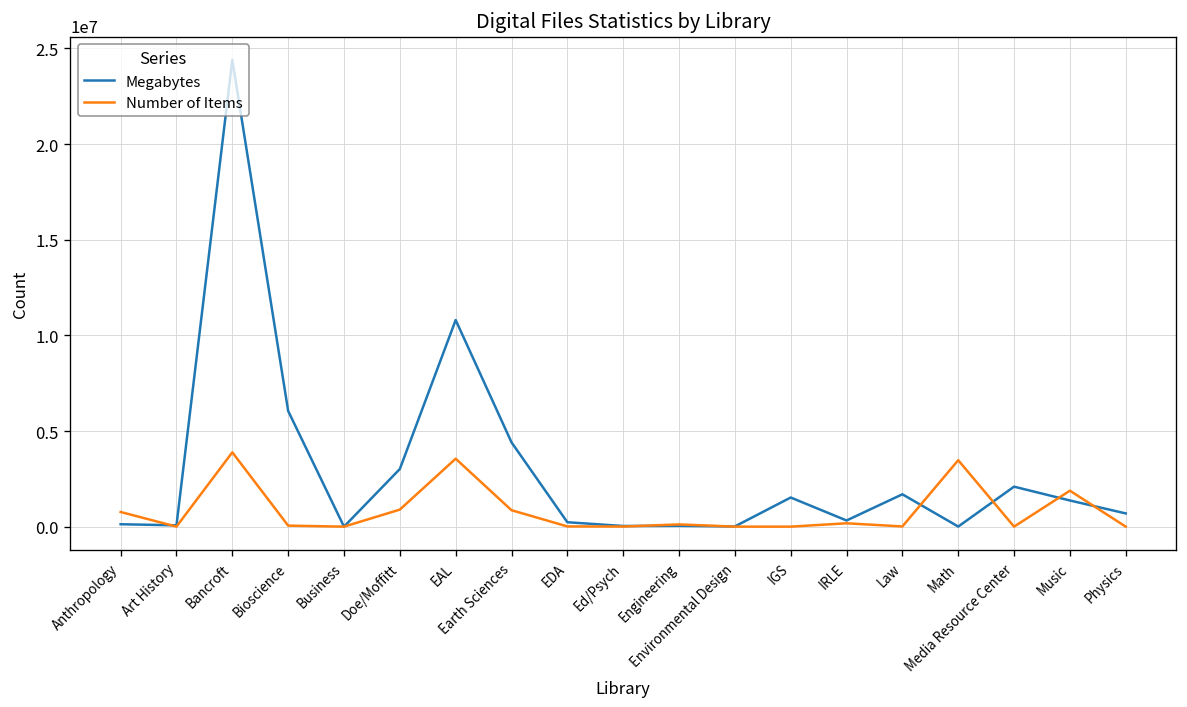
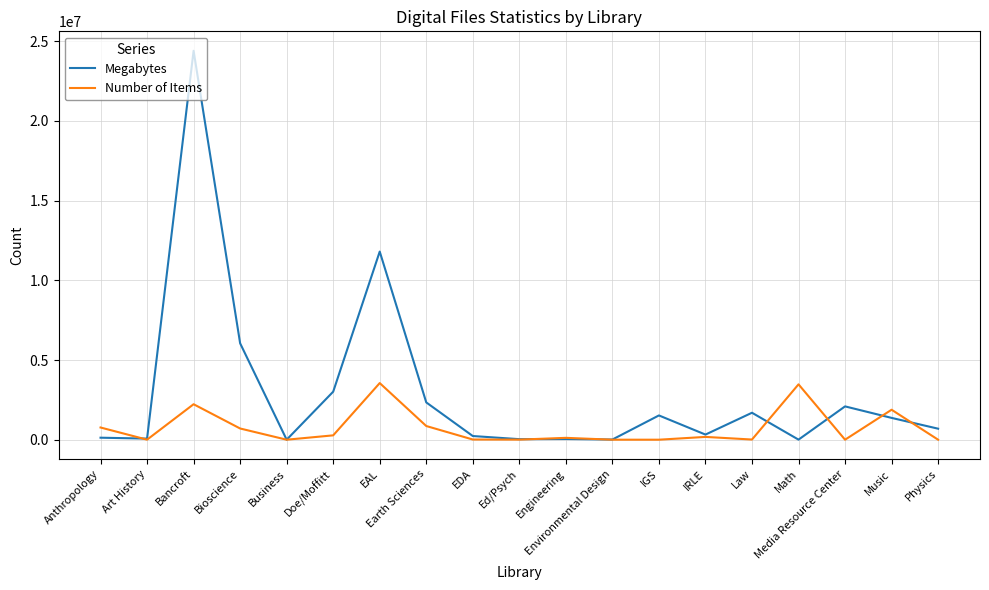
Number of Items, Bancroft: 3900000 -> 2200000
Number of Items, Bioscience: 100000 -> 700000
Number of Items, Doe/Moffitt: 900000 -> 300000
Megabytes, EAL: 10800000 -> 11800000
Megabytes, Earth Sciences: 4400000 -> 2300000
